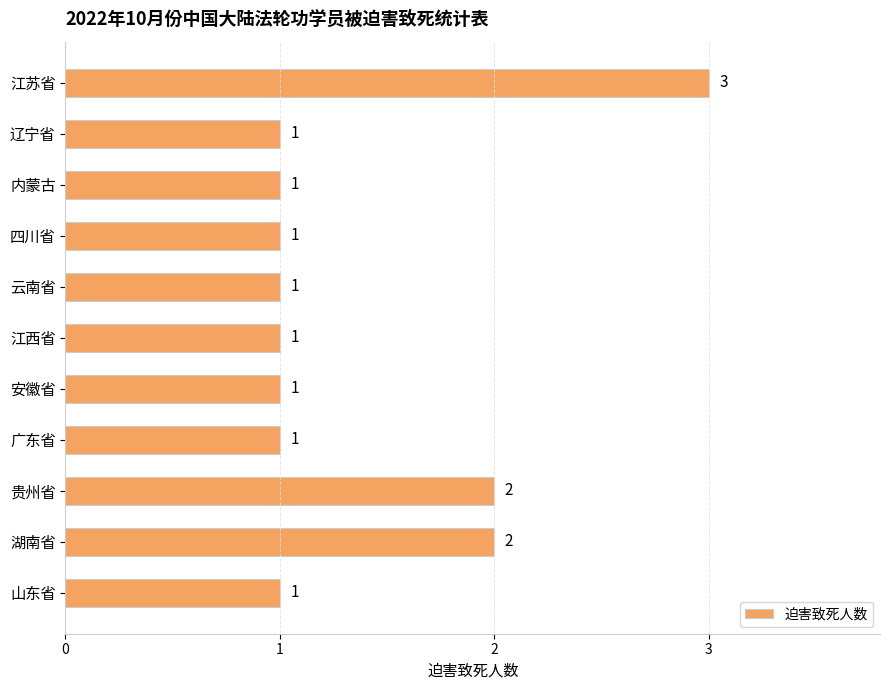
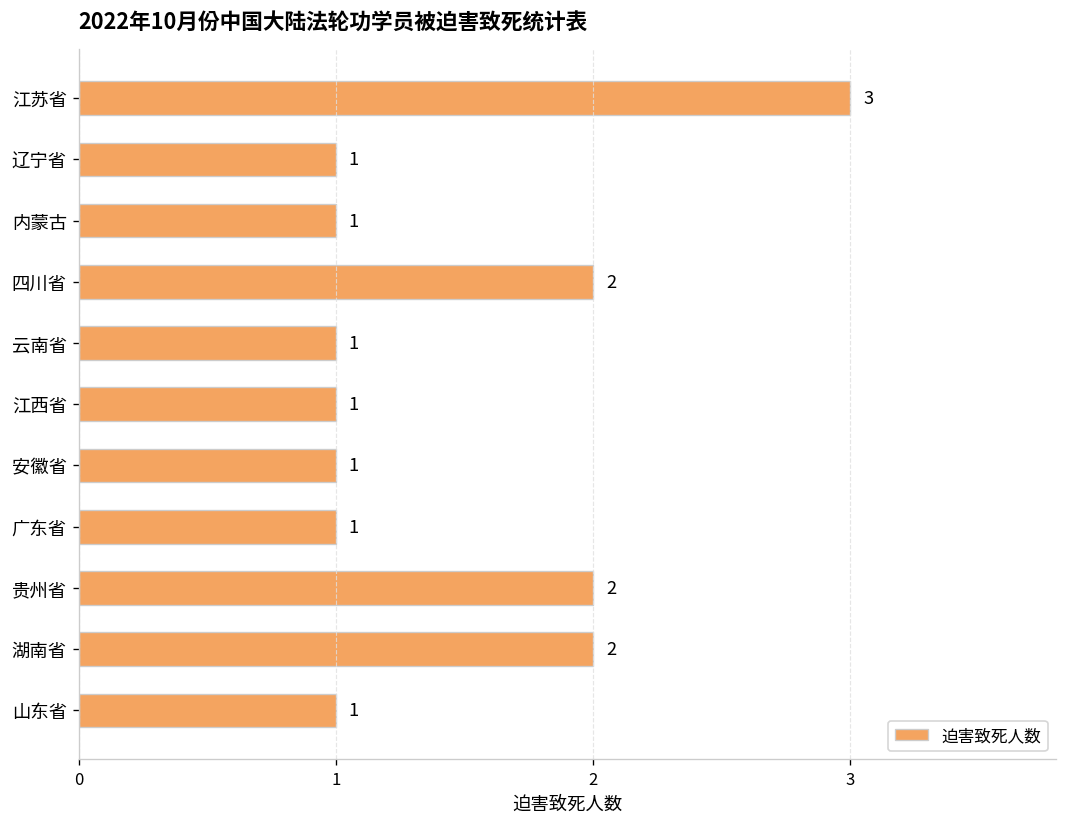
四川省: 1 -> 2
